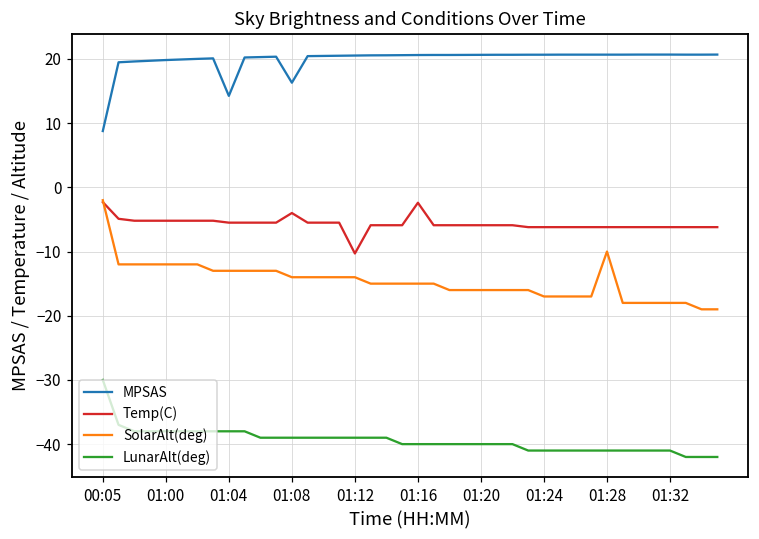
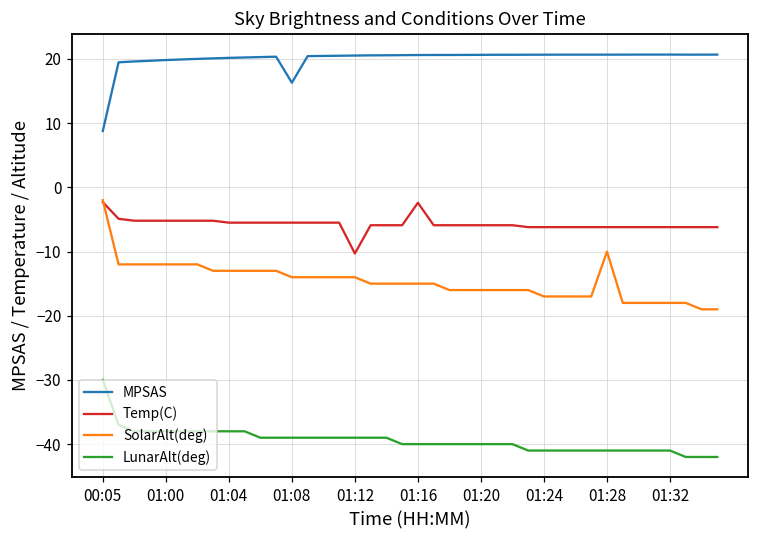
MPSAS, 01:04: 14 -> 20
Temp(C), 01:08: -4 -> -6
